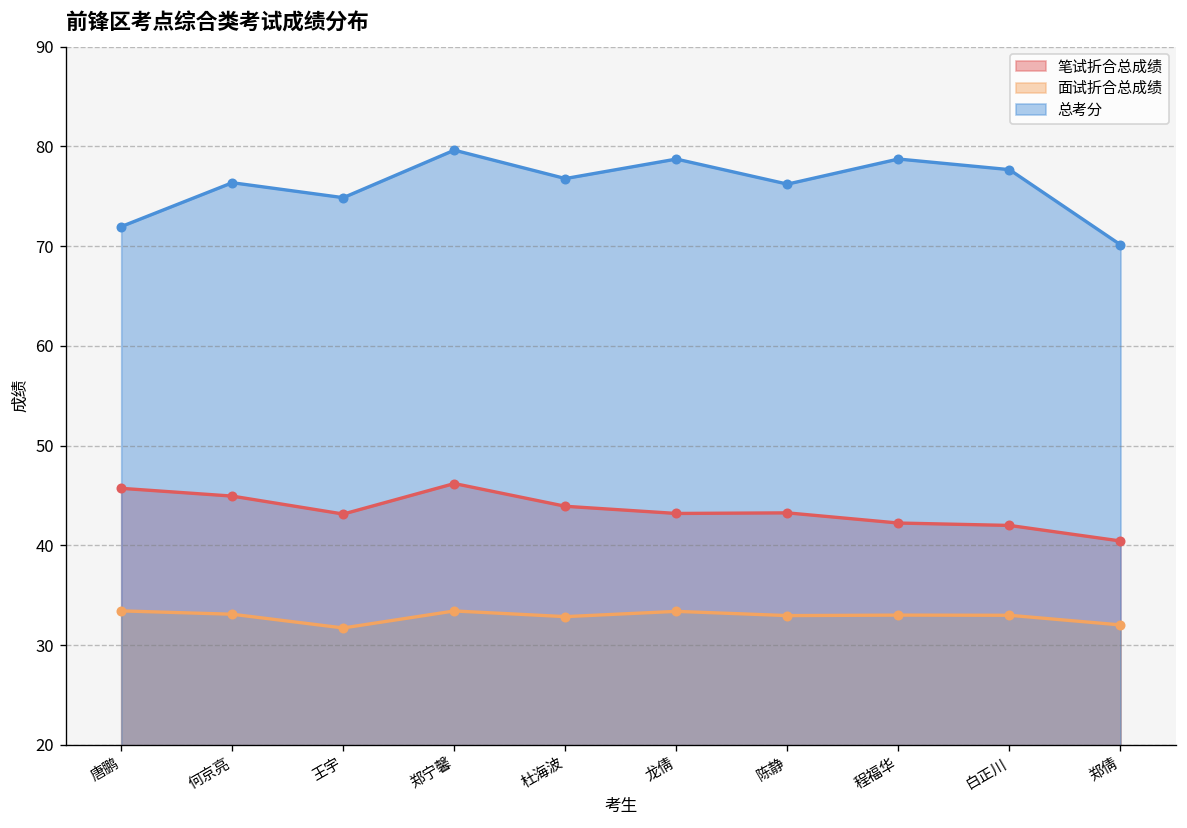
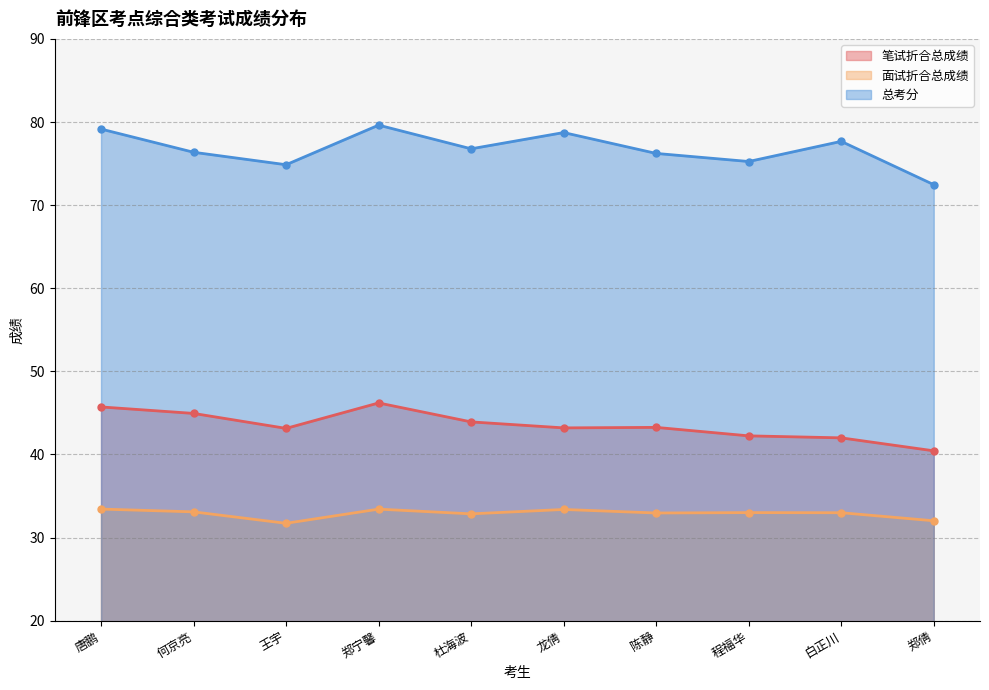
总考分, 唐鹏: 72 -> 79
总考分, 程福华: 79 -> 75
总考分, 郑倩: 70 -> 72
